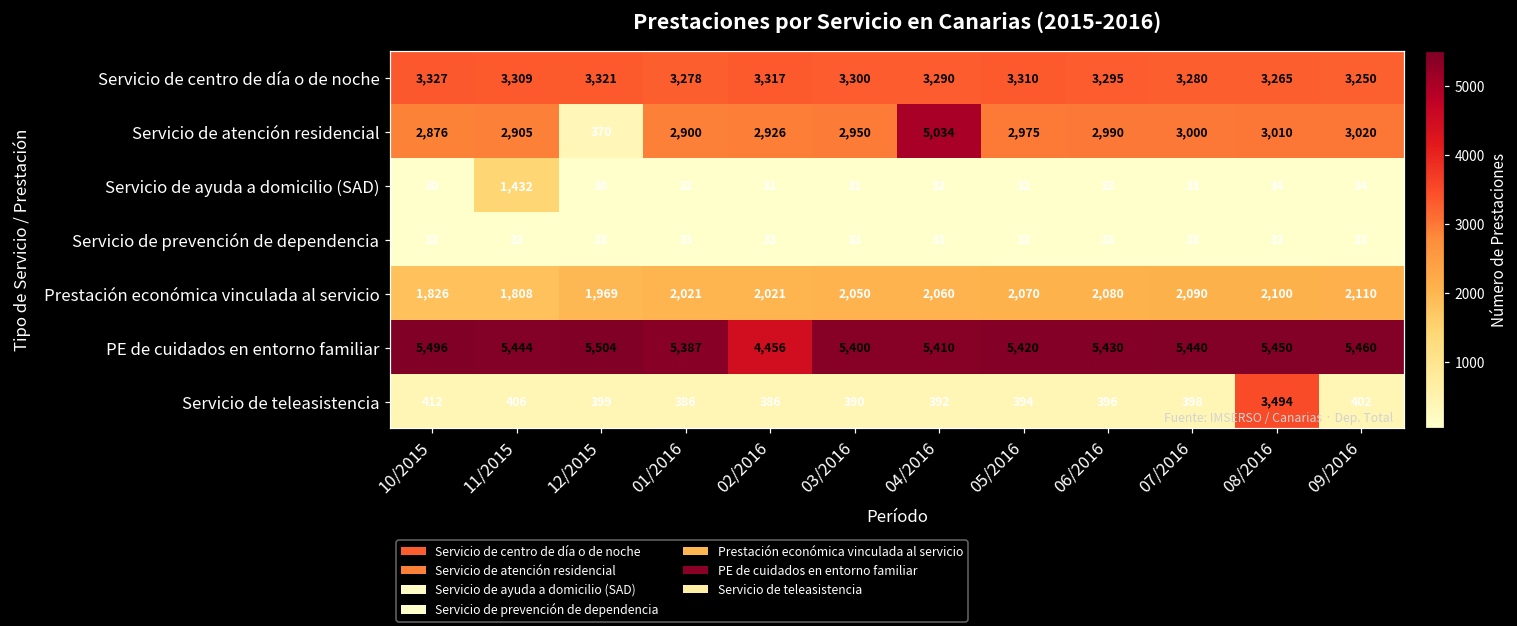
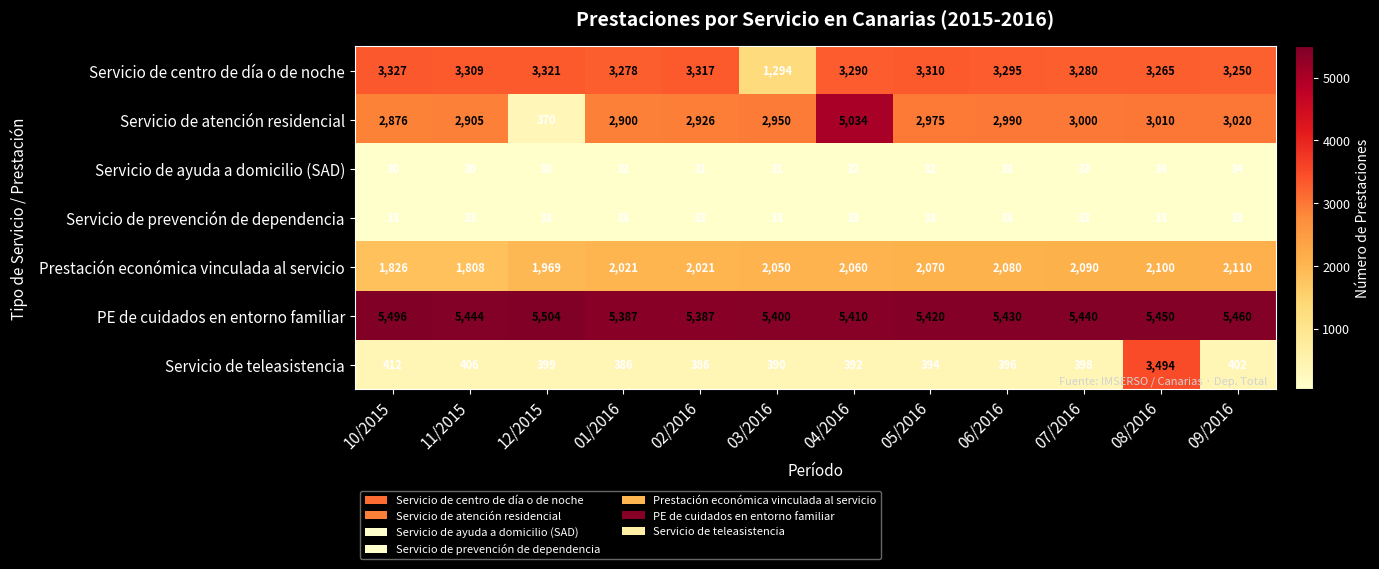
Servicio de centro de día o de noche, 03/2016: 3,300 -> 1,294
Servicio de ayuda a domicilio (SAD), 11/2015: 1,432 -> 30
PE de cuidados en entorno familiar, 02/2016: 4,456 -> 5,387
